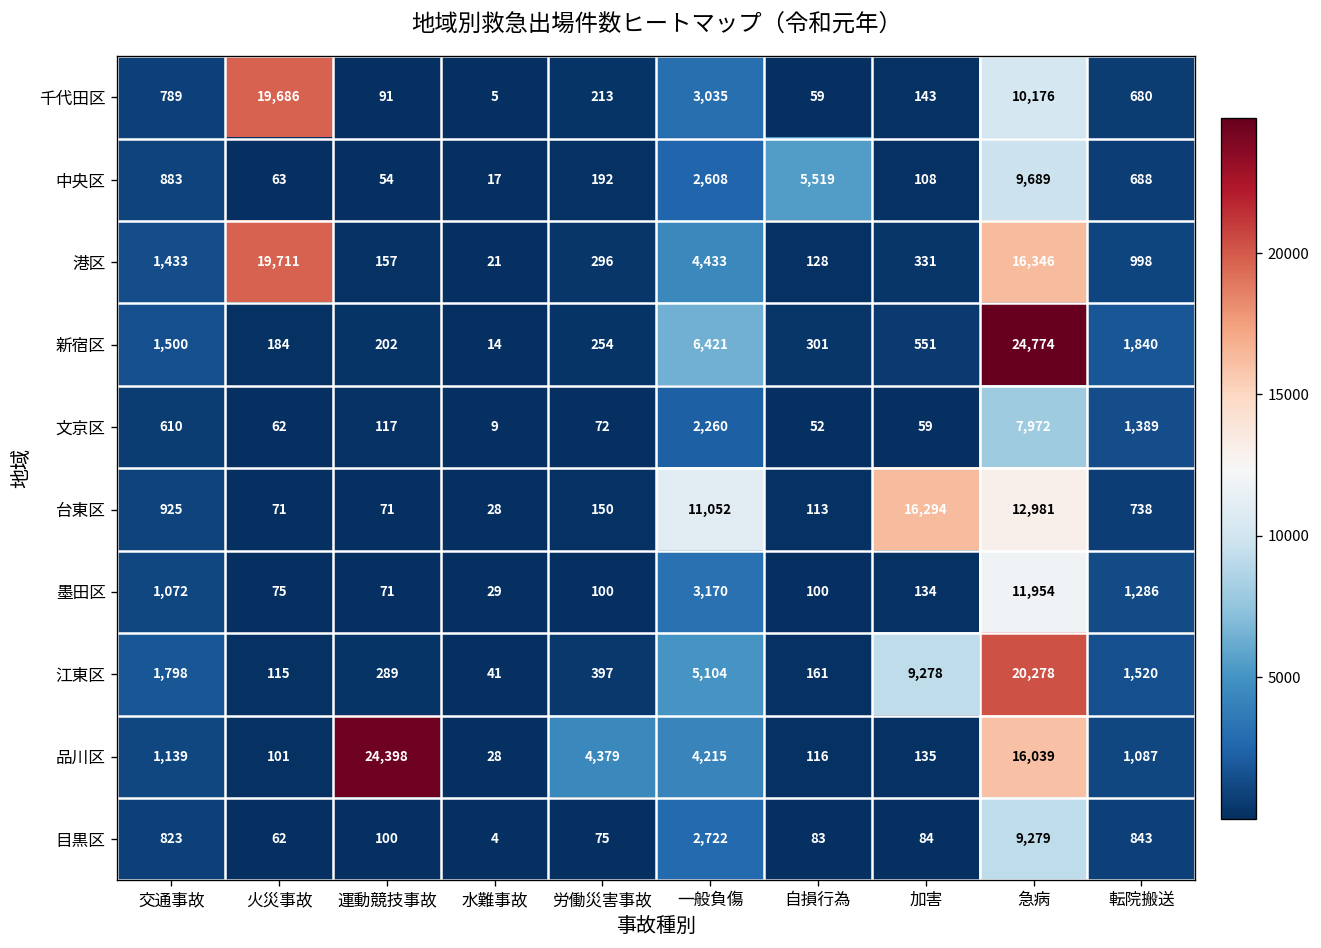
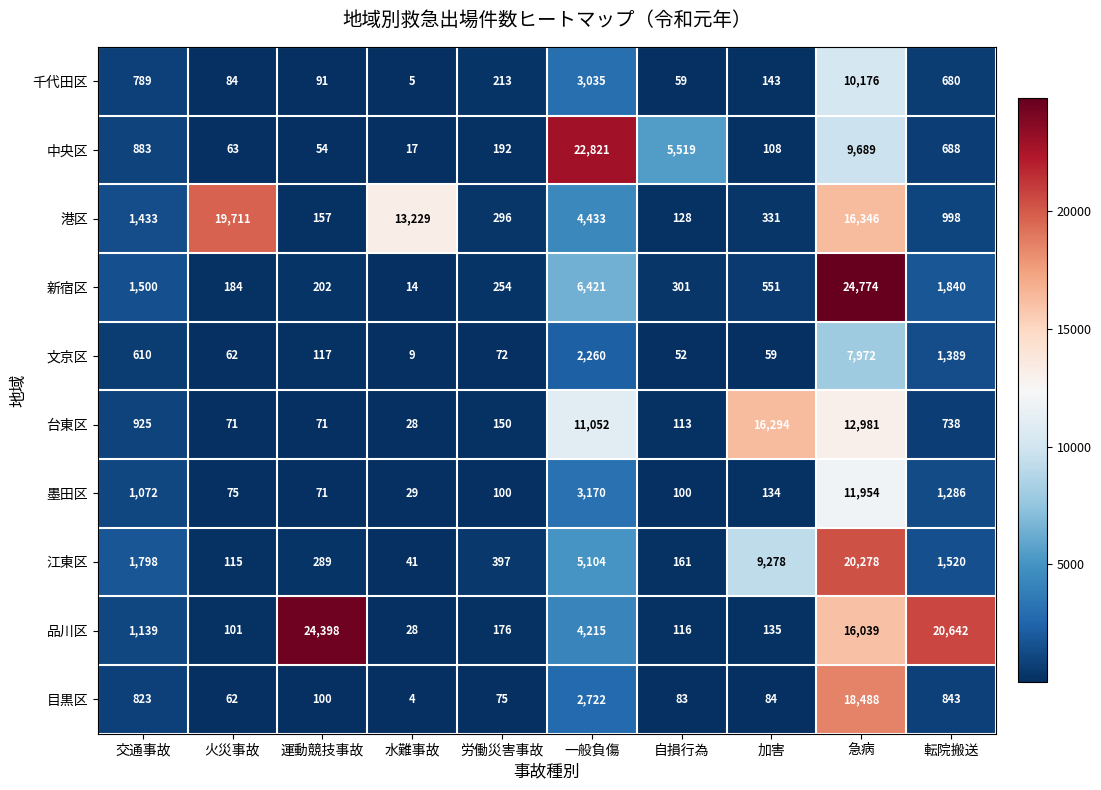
千代田区, 火災事故: 19,686 -> 84
中央区, 一般負傷: 2,608 -> 22,821
港区, 水難事故: 21 -> 13,229
品川区, 労働災害事故: 4,379 -> 176
品川区, 転院搬送: 1,087 -> 20,642
目黒区, 急病: 9,279 -> 18,488
